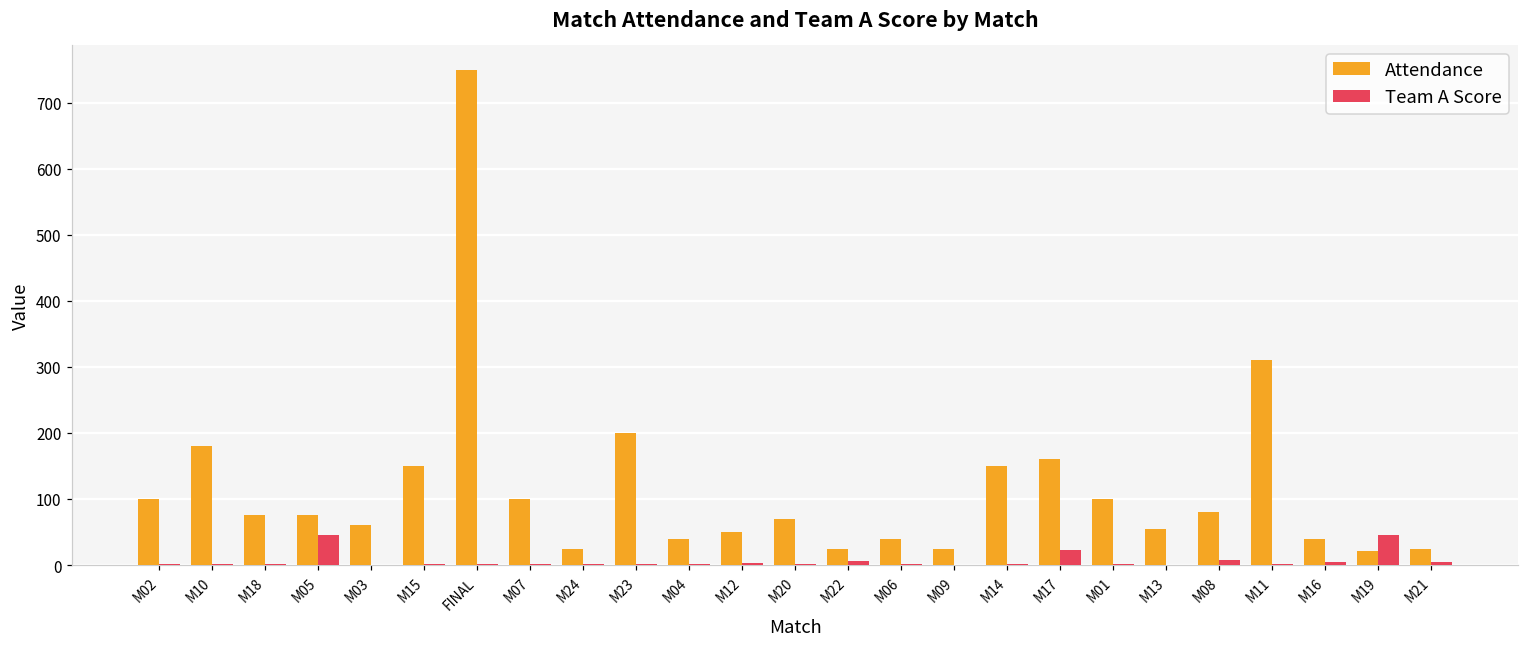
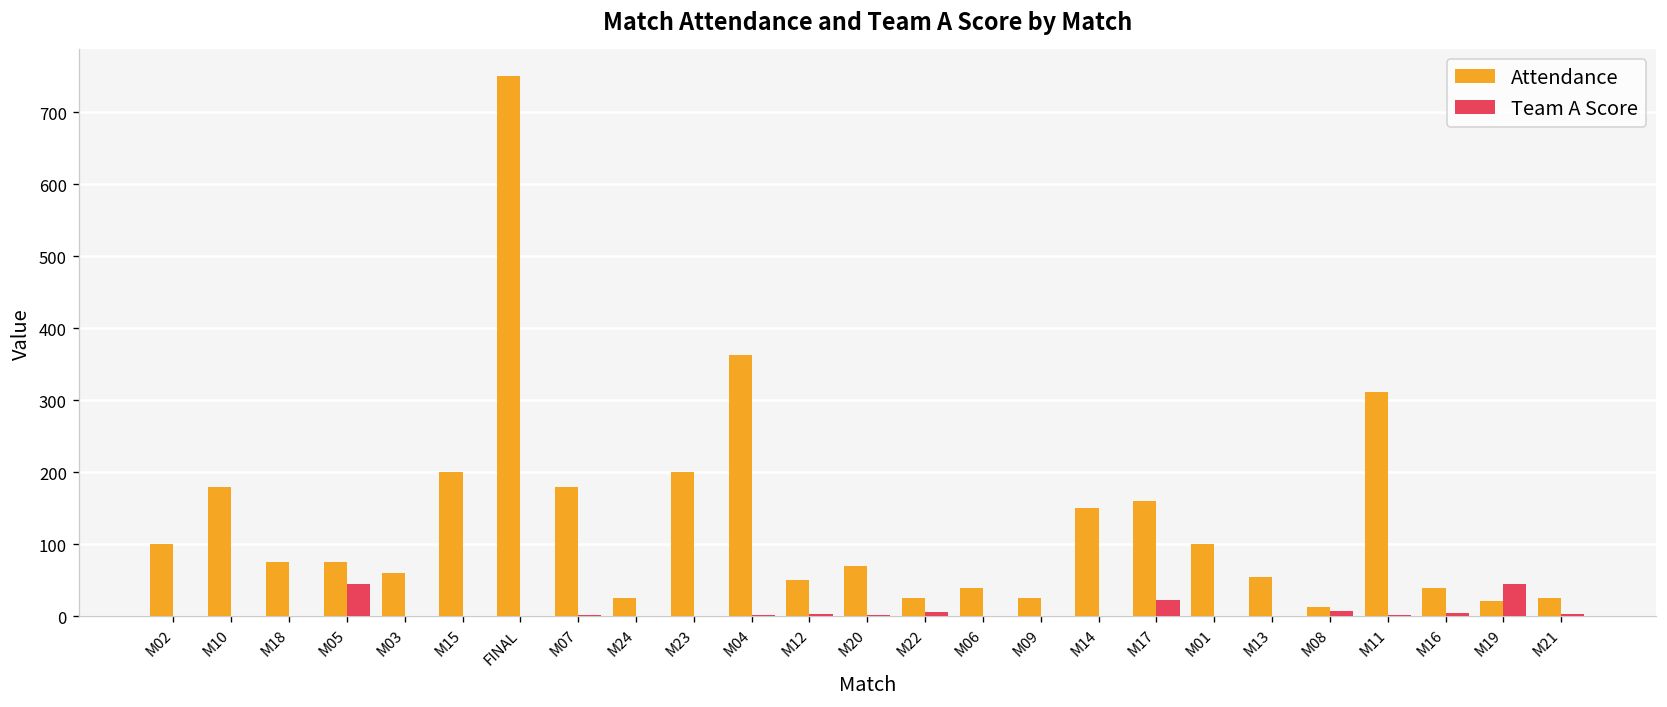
Attendance, M15: 150 -> 200
Attendance, M07: 100 -> 180
Attendance, M04: 40 -> 360
Attendance, M08: 80 -> 10
